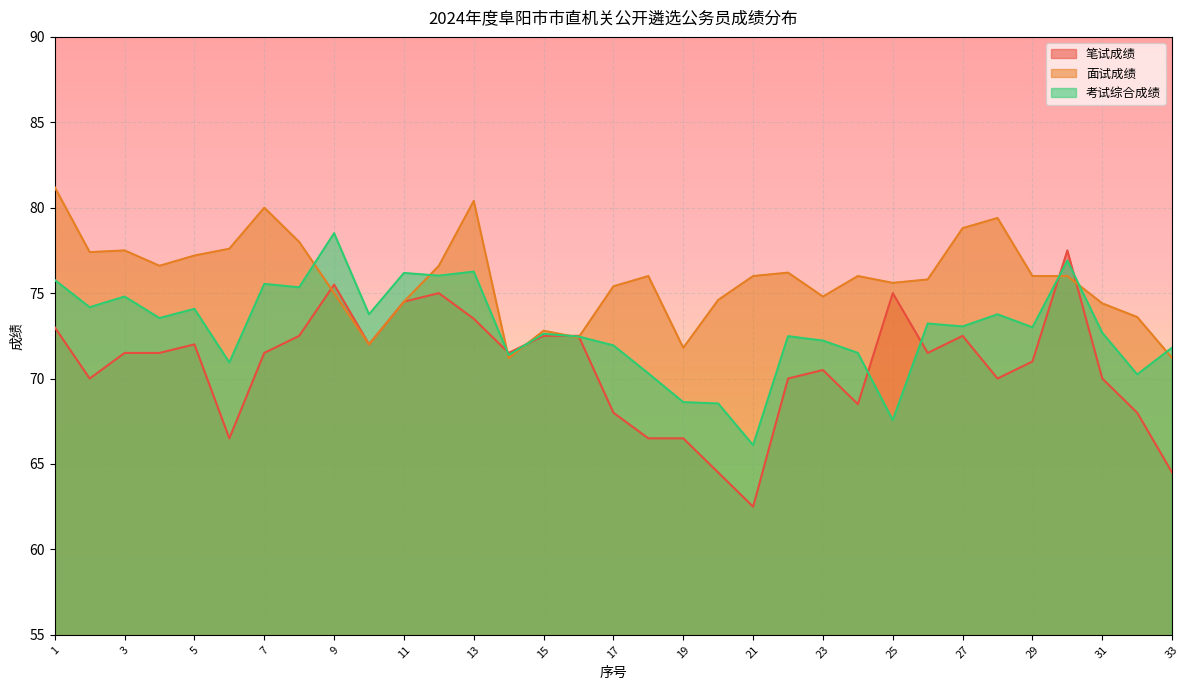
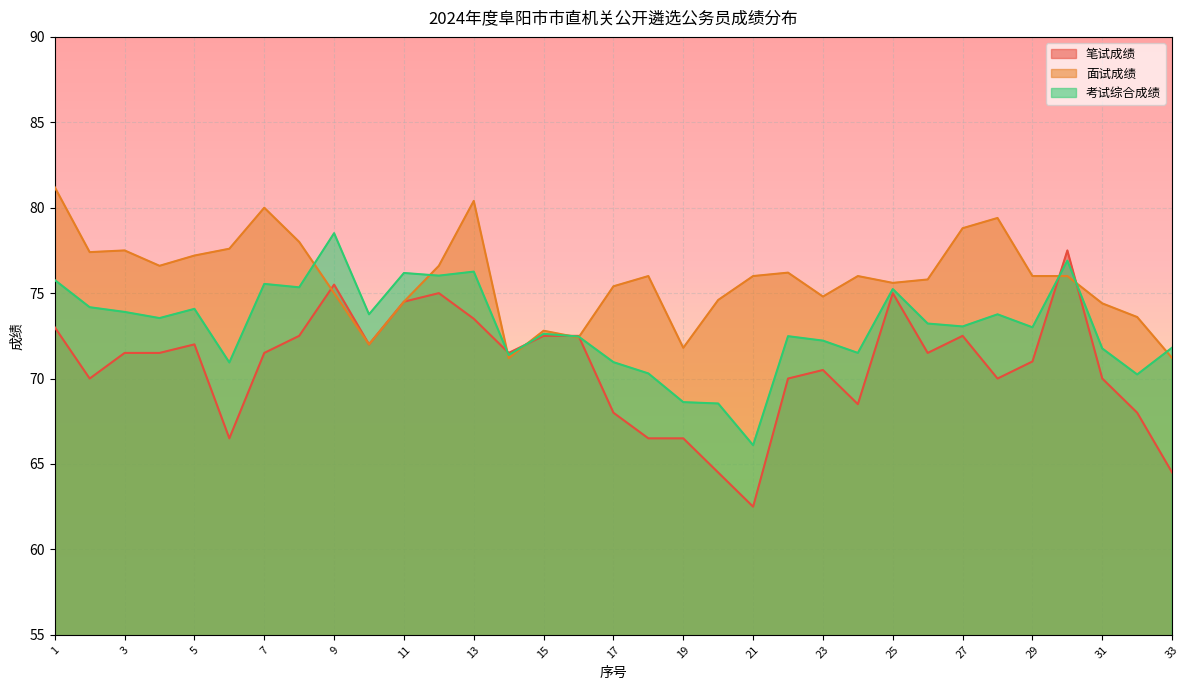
考试综合成绩, 3: 74.8 -> 73.9
考试综合成绩, 17: 71.9 -> 71.0
考试综合成绩, 25: 67.6 -> 75.2
考试综合成绩, 31: 72.7 -> 71.8
